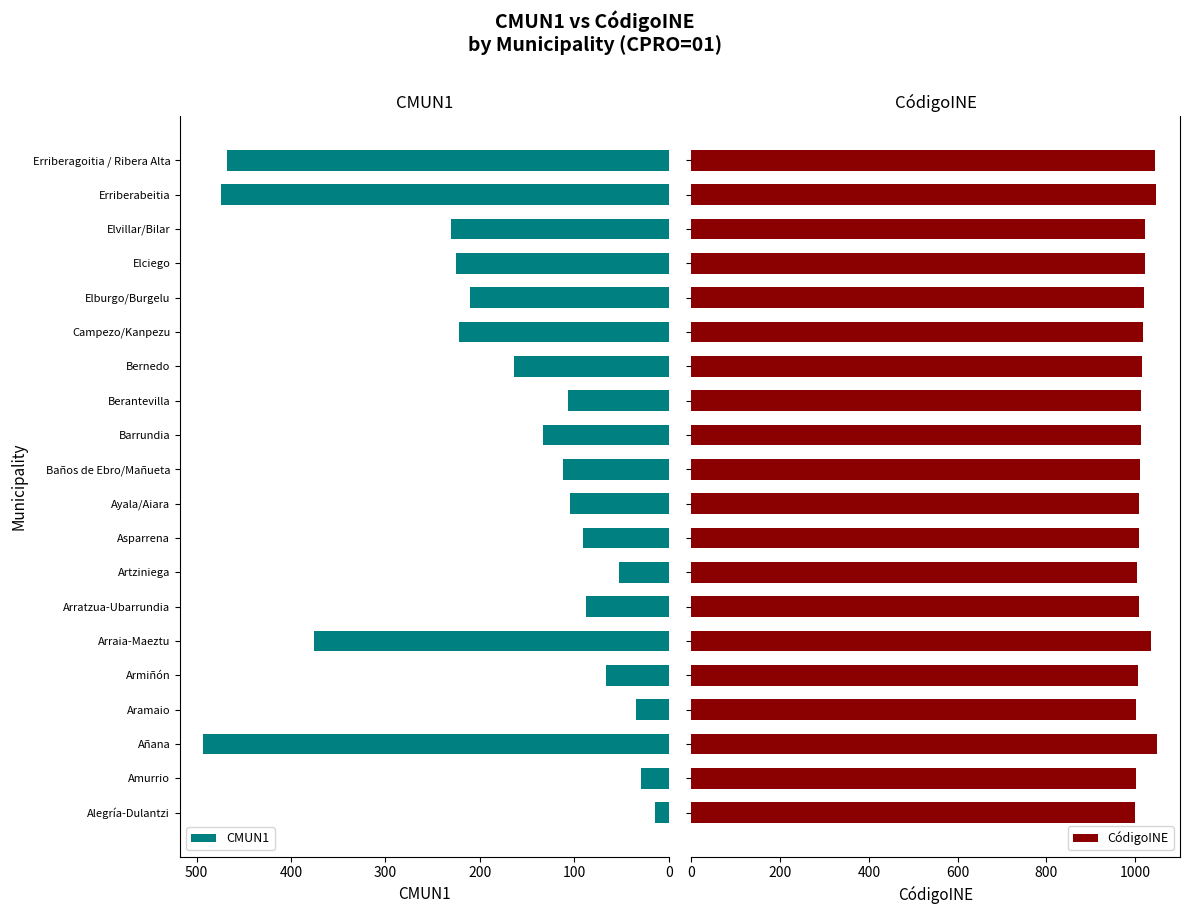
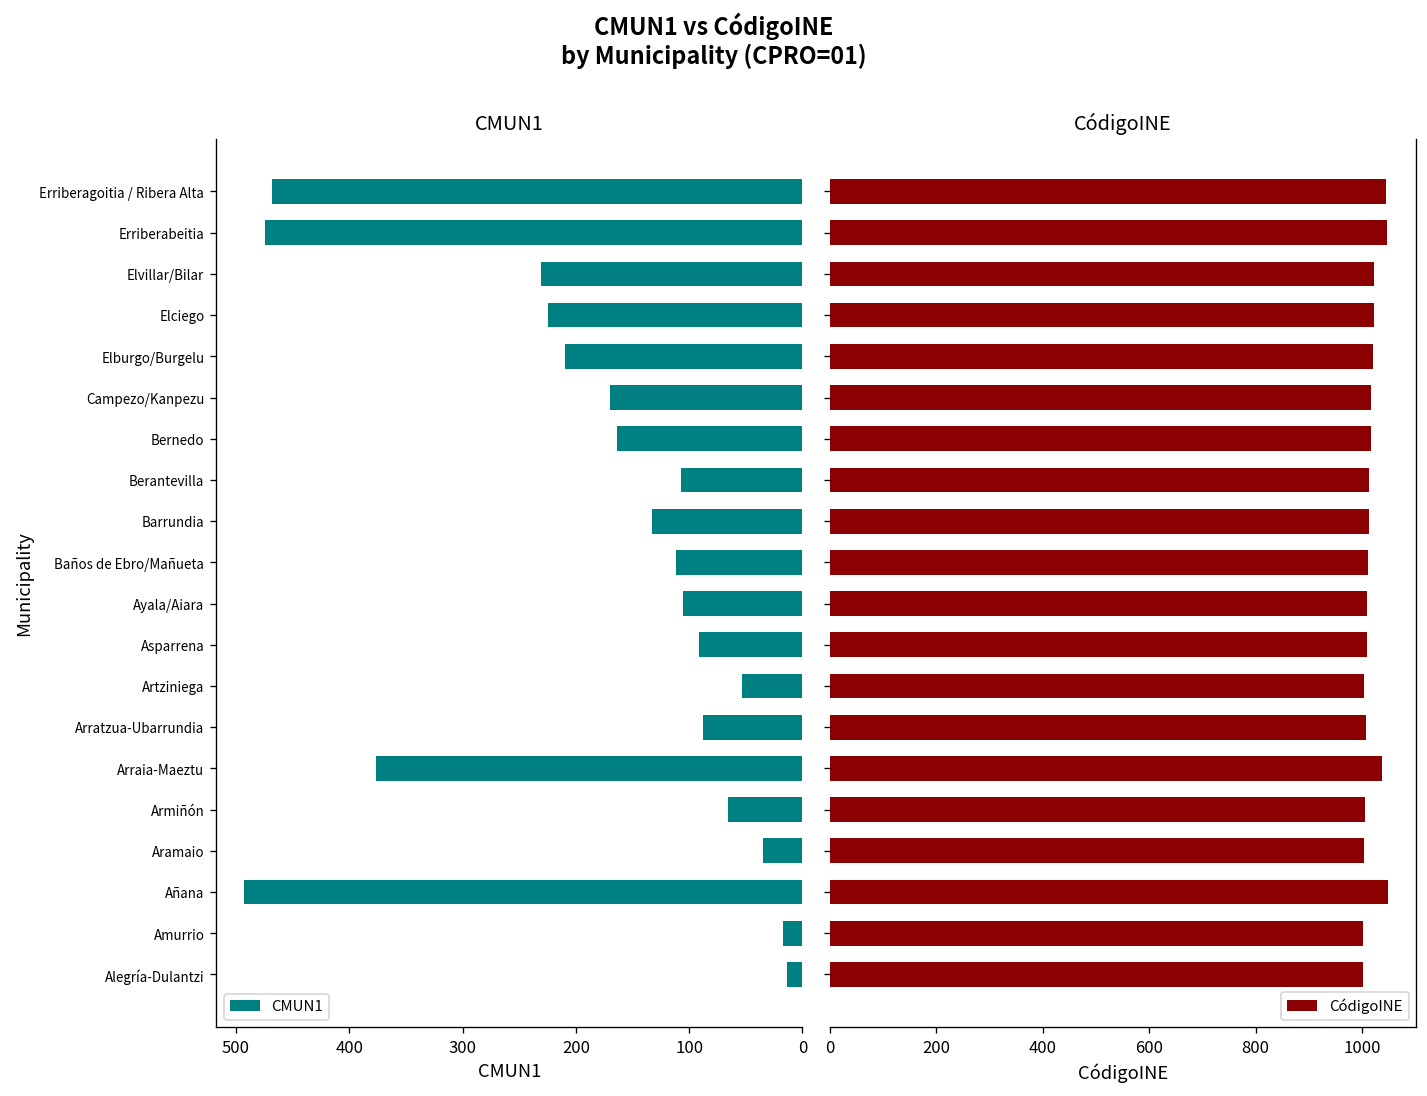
CMUN1, Campezo/Kanpezu: 220 -> 170
CMUN1, Amurrio: 30 -> 20
